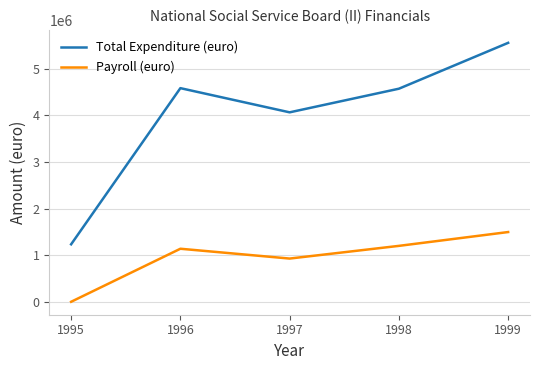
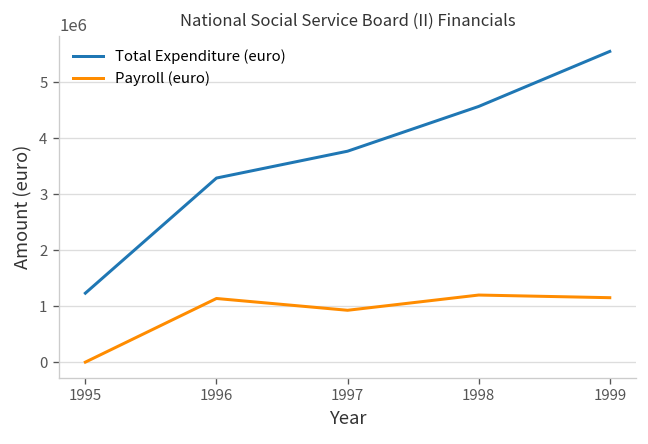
Total Expenditure (euro), 1996: 4600000 -> 3300000
Total Expenditure (euro), 1997: 4100000 -> 3800000
Payroll (euro), 1999: 1500000 -> 1200000
